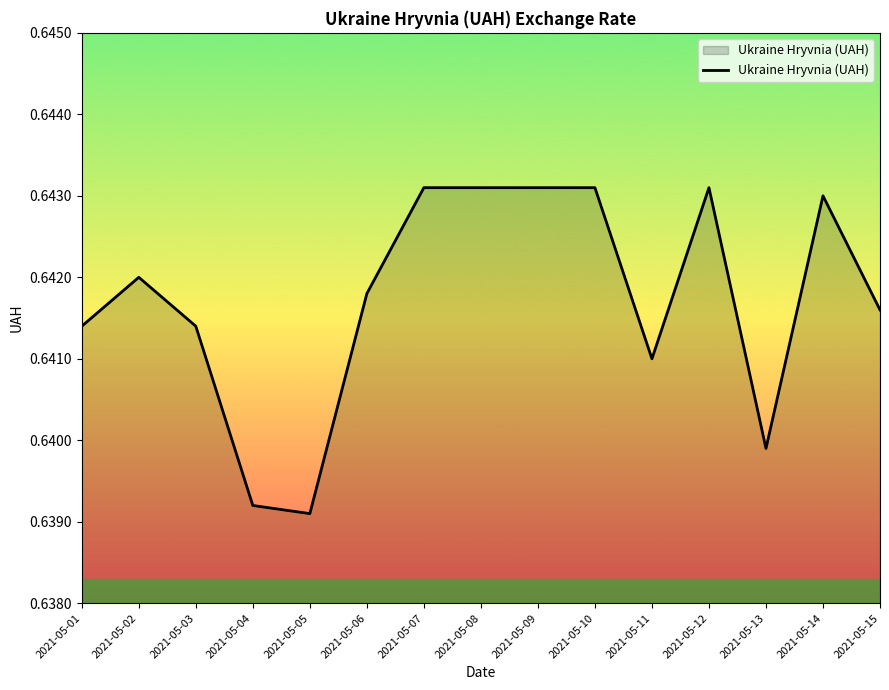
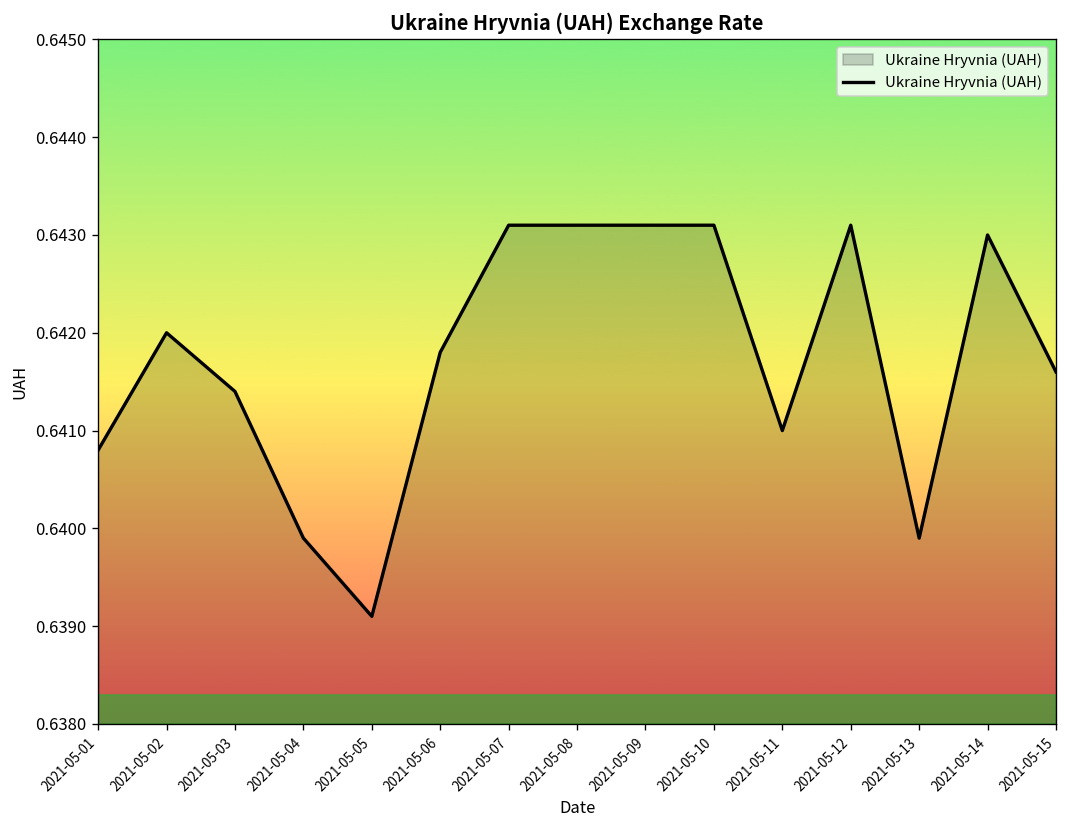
2021-05-01: 0.6414 -> 0.6408
2021-05-04: 0.6392 -> 0.6399
